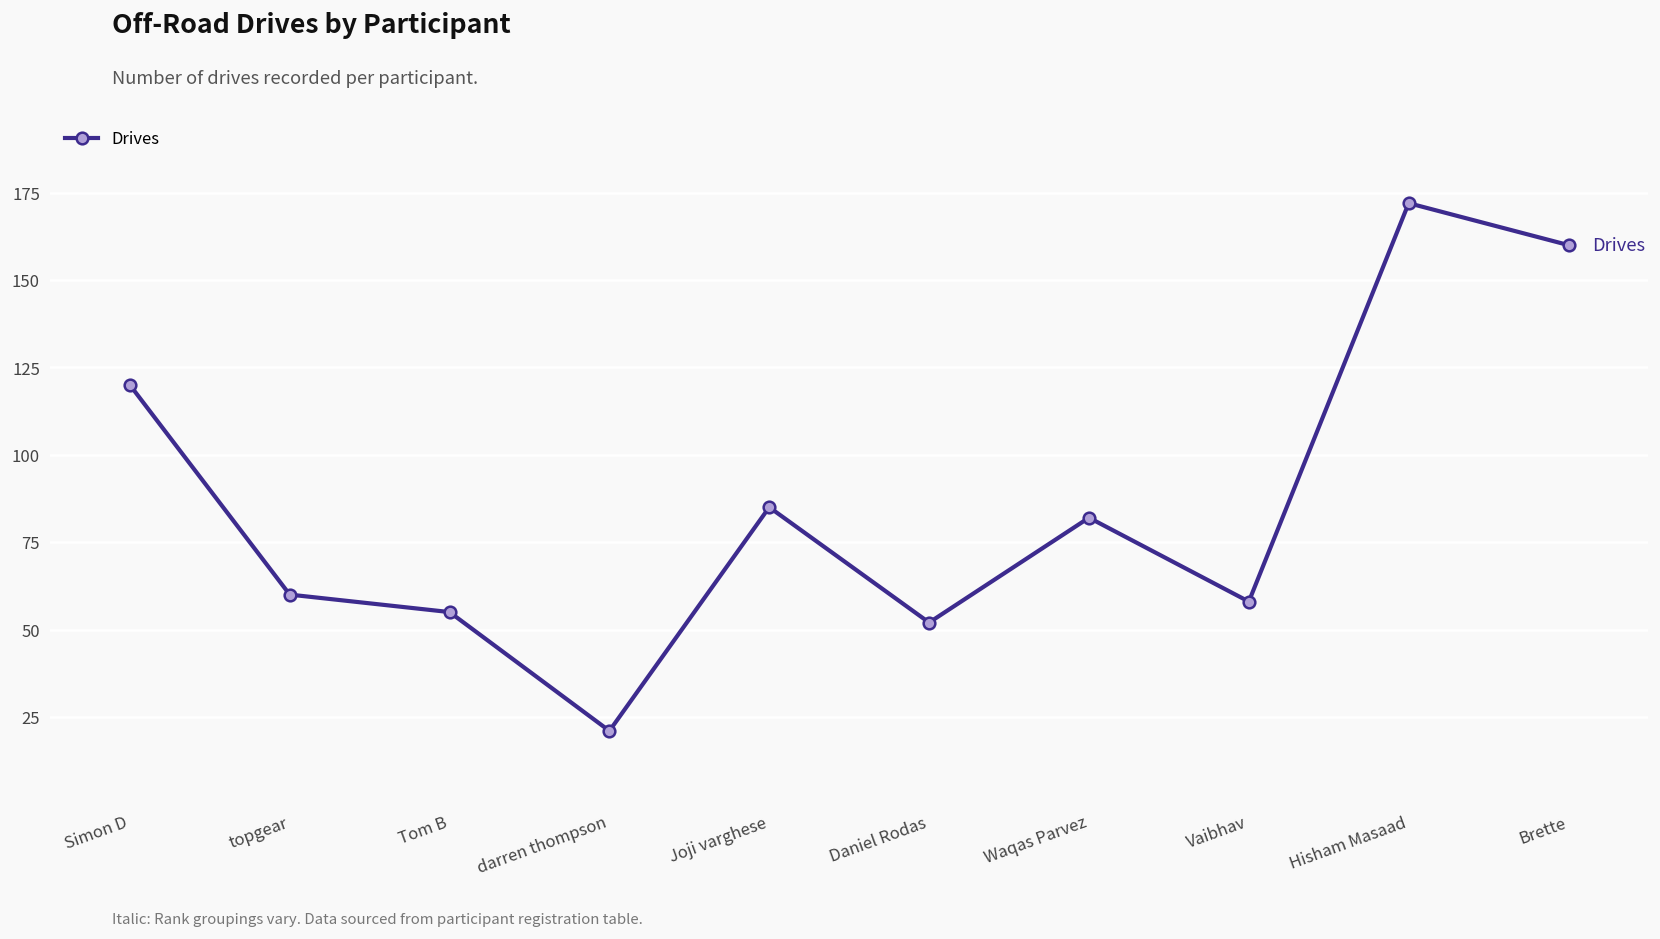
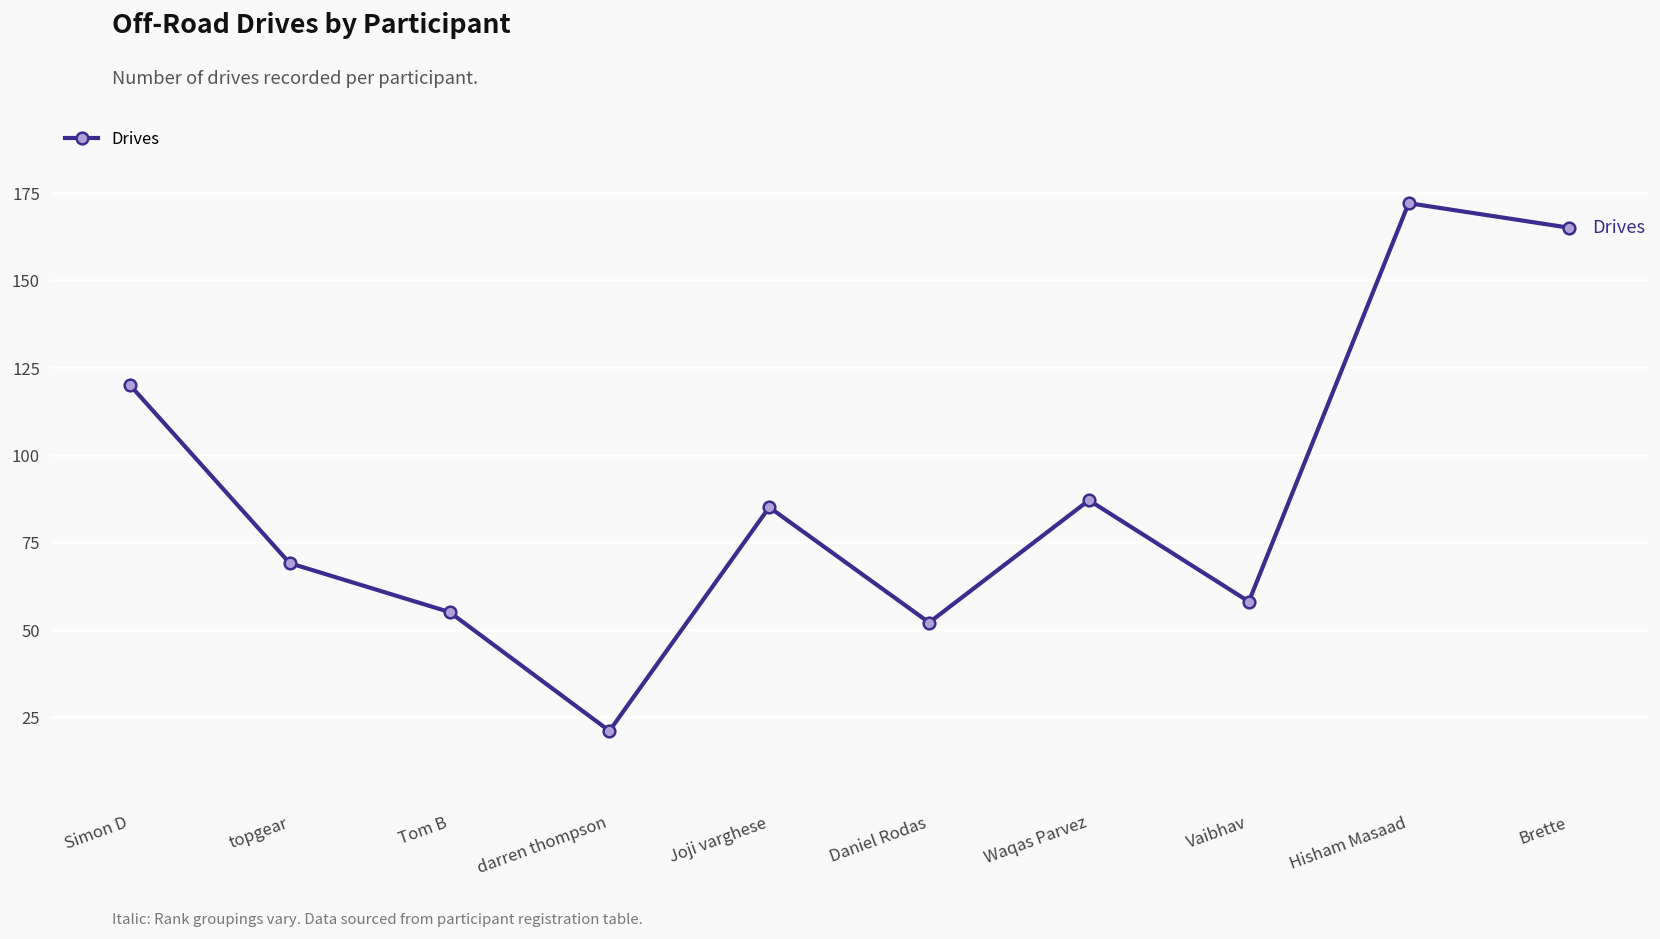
topgear: 60 -> 69
Waqas Parvez: 82 -> 87
Brette: 160 -> 165
